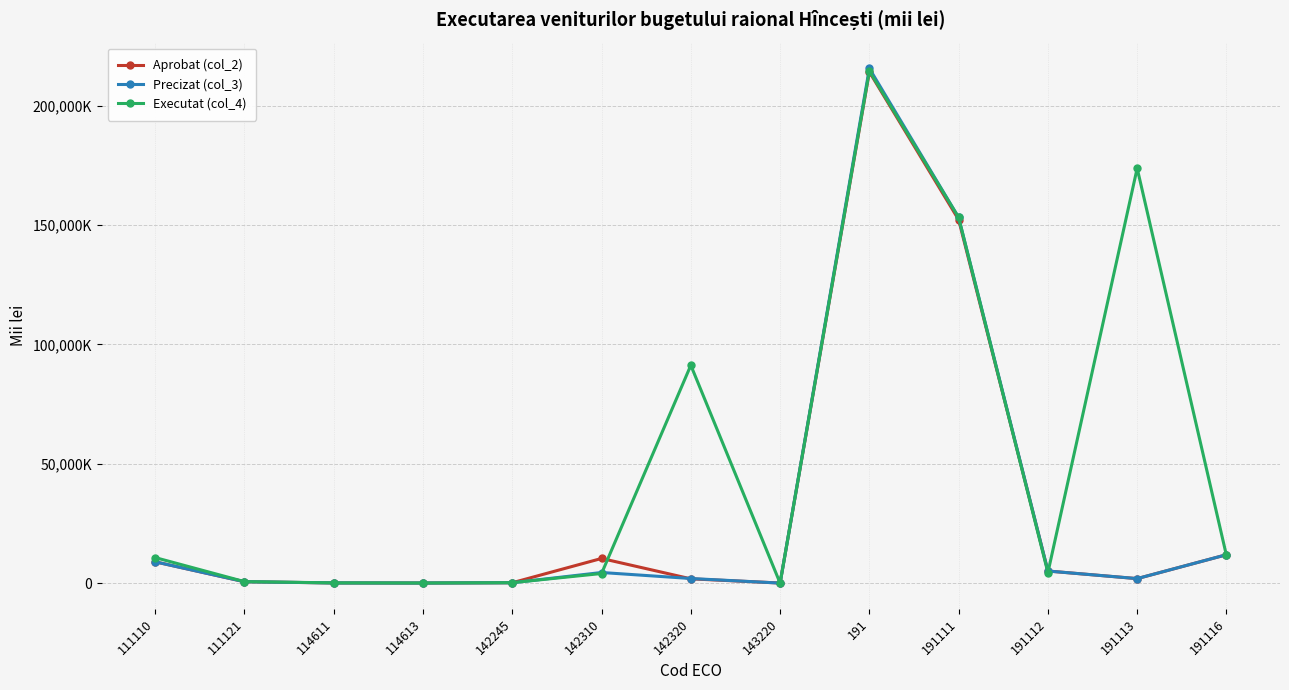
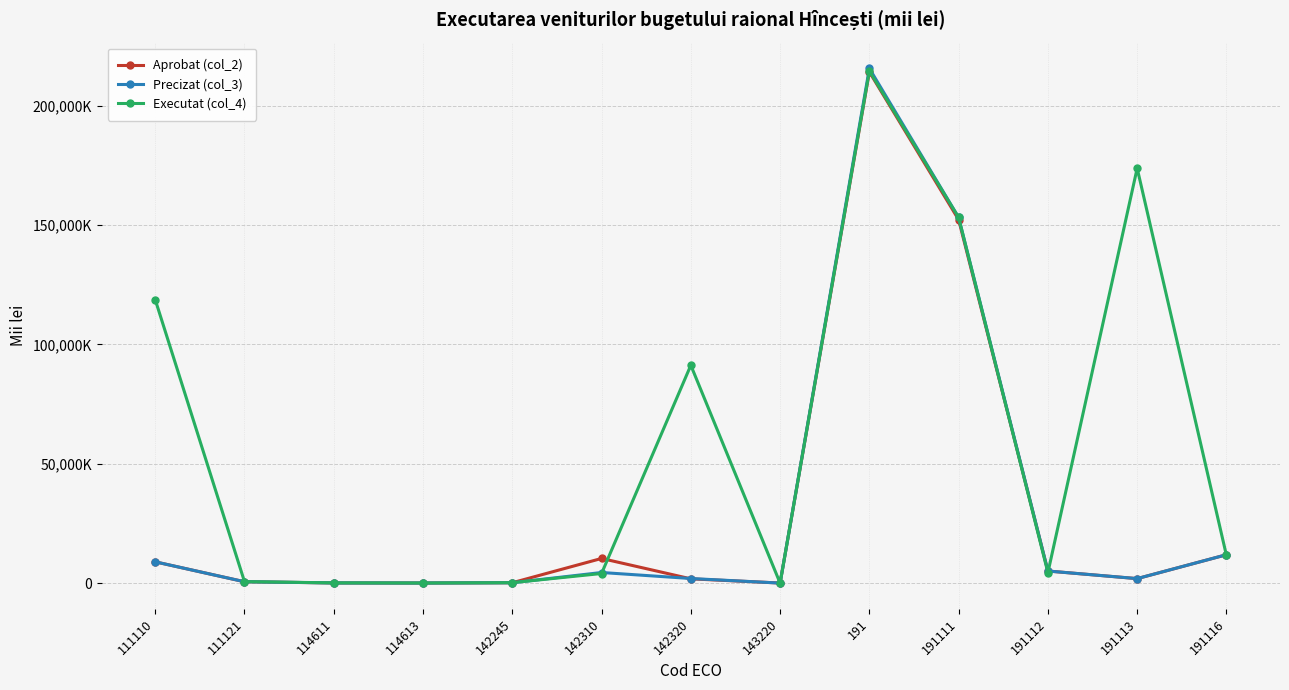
Executat (col_4), 111110: 11,000,000 -> 119,000,000
